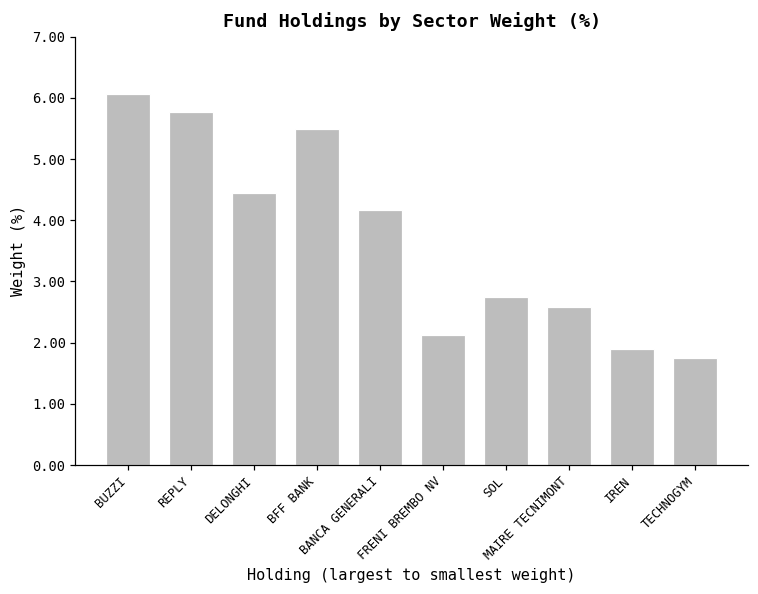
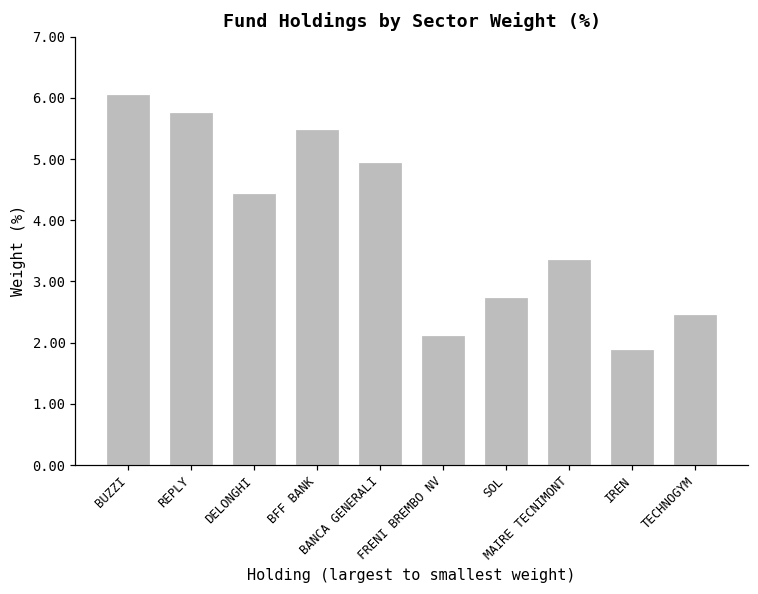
BANCA GENERALI: 4.2 -> 5.0
MAIRE TECNIMONT: 2.6 -> 3.4
TECHNOGYM: 1.8 -> 2.5
